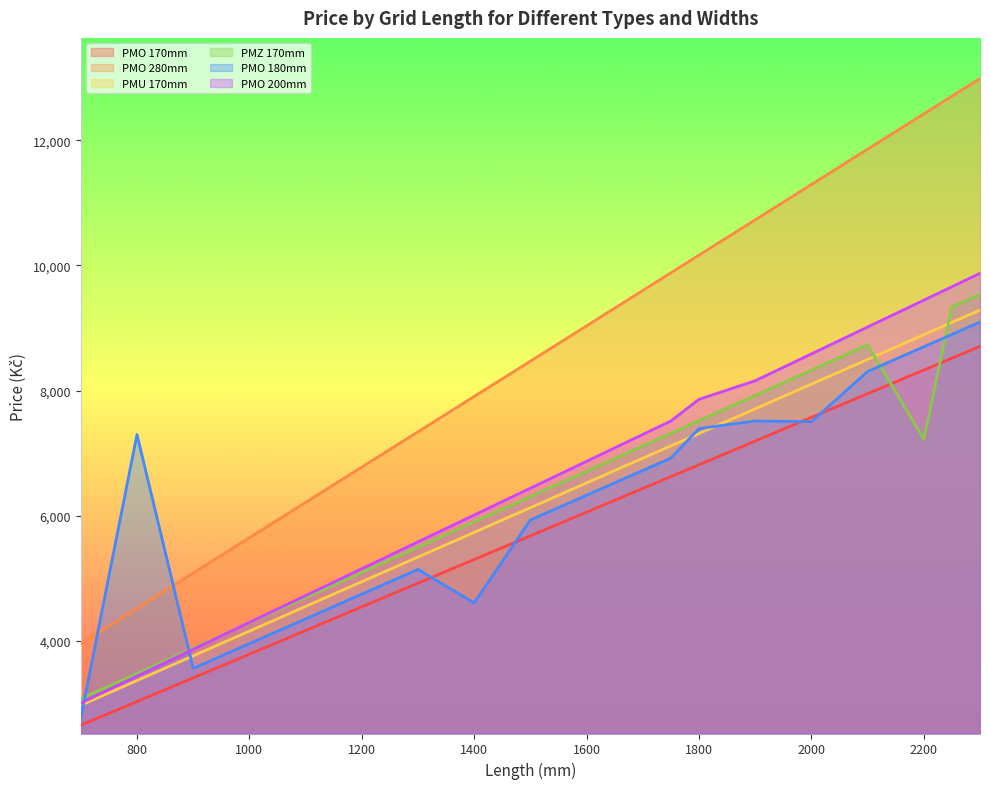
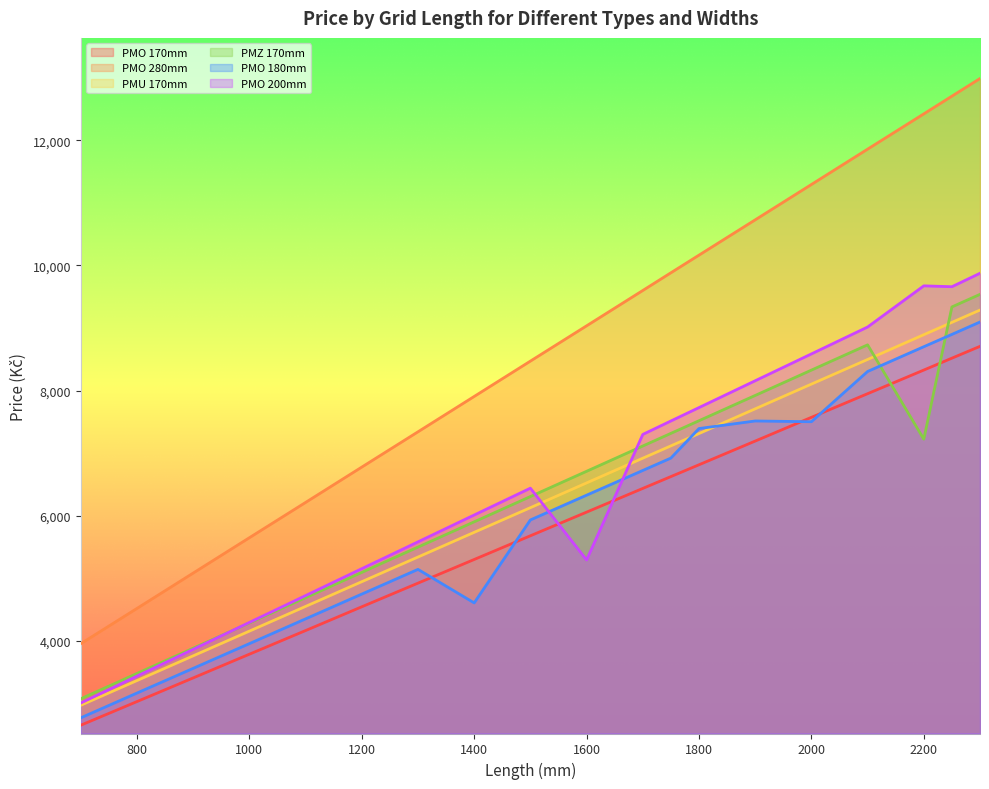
PMO 180mm, 800: 7,300 -> 3,200
PMO 200mm, 1600: 6,900 -> 5,300
PMO 200mm, 1800: 7,900 -> 7,700
PMO 200mm, 2200: 9,400 -> 9,700
